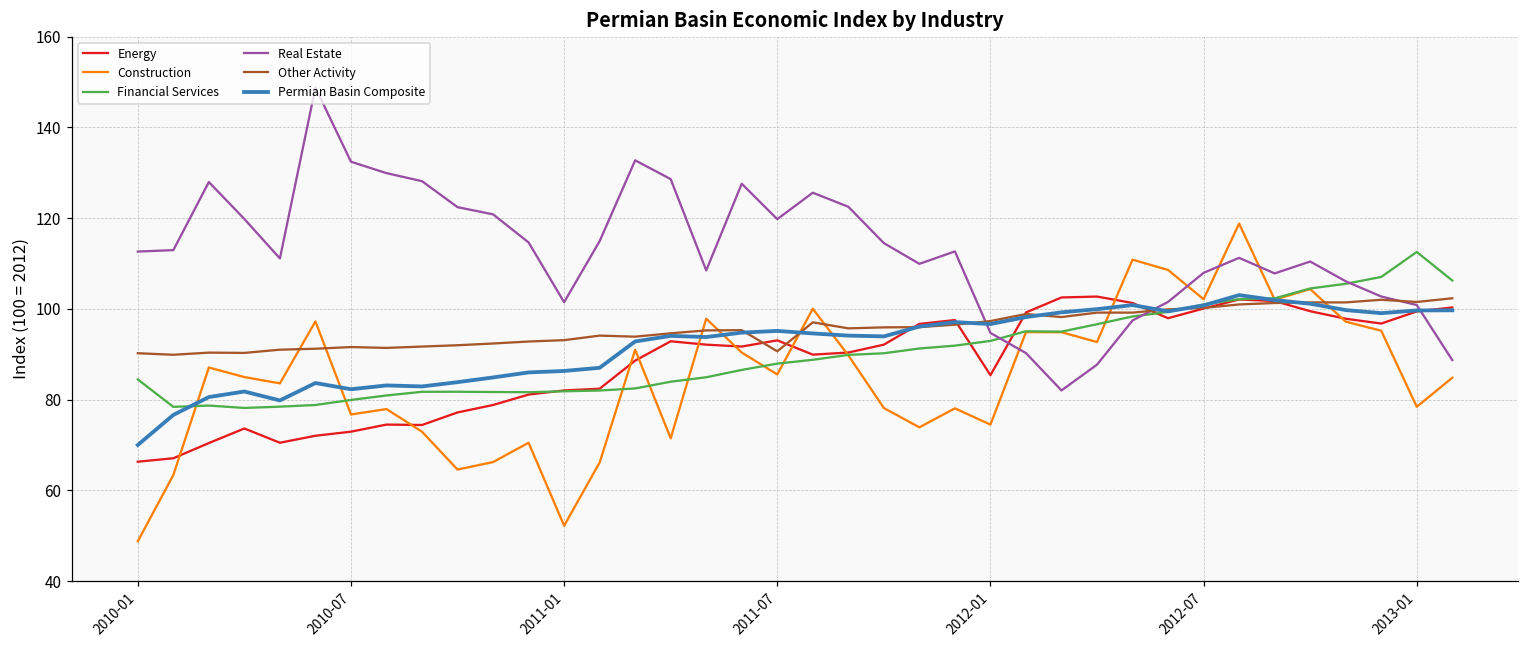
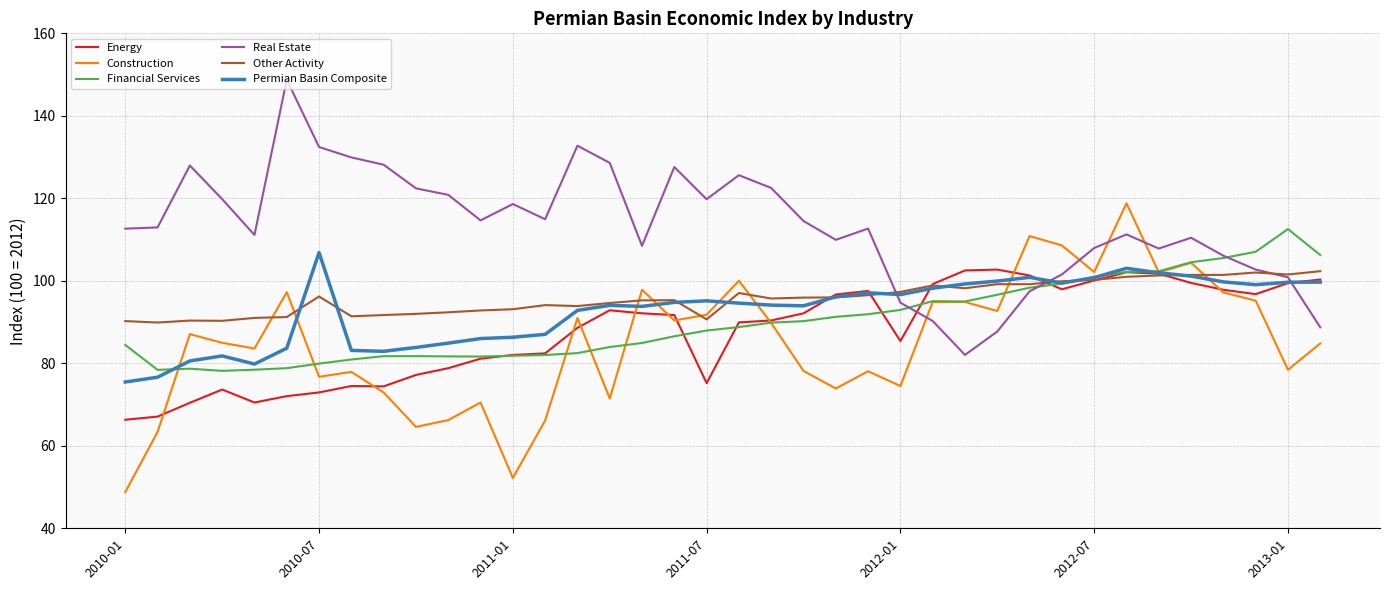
Permian Basin Composite, 2010-01: 70 -> 75
Other Activity, 2010-07: 92 -> 96
Permian Basin Composite, 2010-07: 82 -> 107
Real Estate, 2011-01: 101 -> 119
Energy, 2011-07: 93 -> 75
Construction, 2011-07: 86 -> 92
